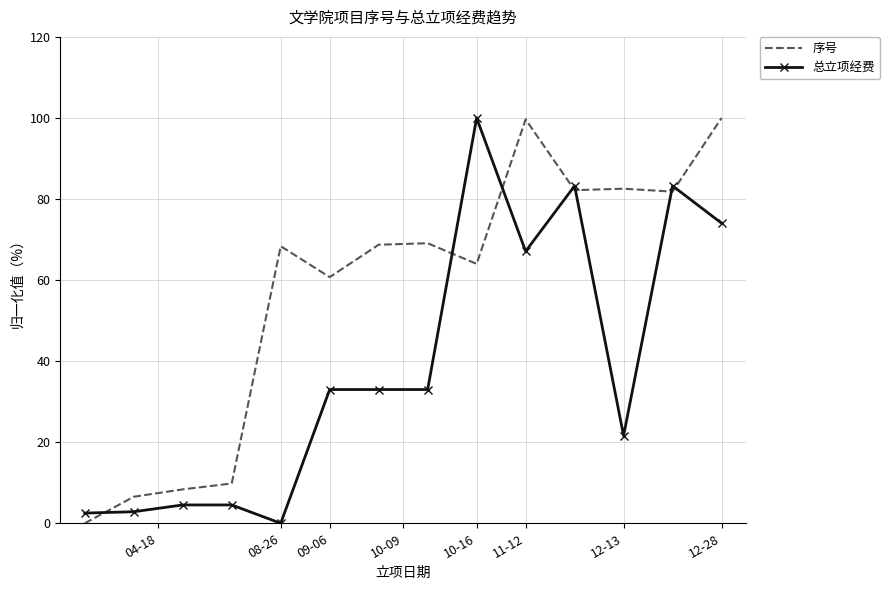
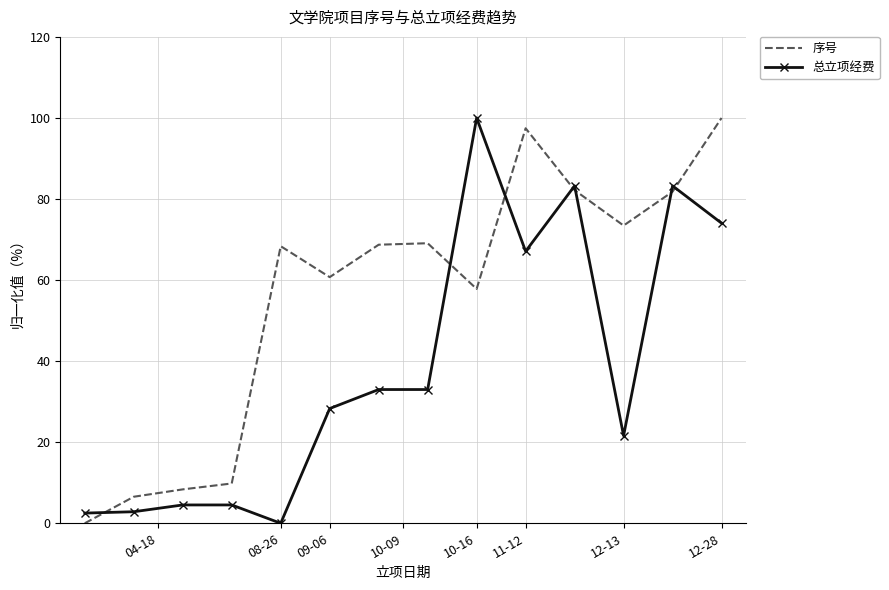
总立项经费, 09-06: 33 -> 28
序号, 10-16: 64 -> 58
序号, 11-12: 100 -> 97
序号, 12-13: 83 -> 73
